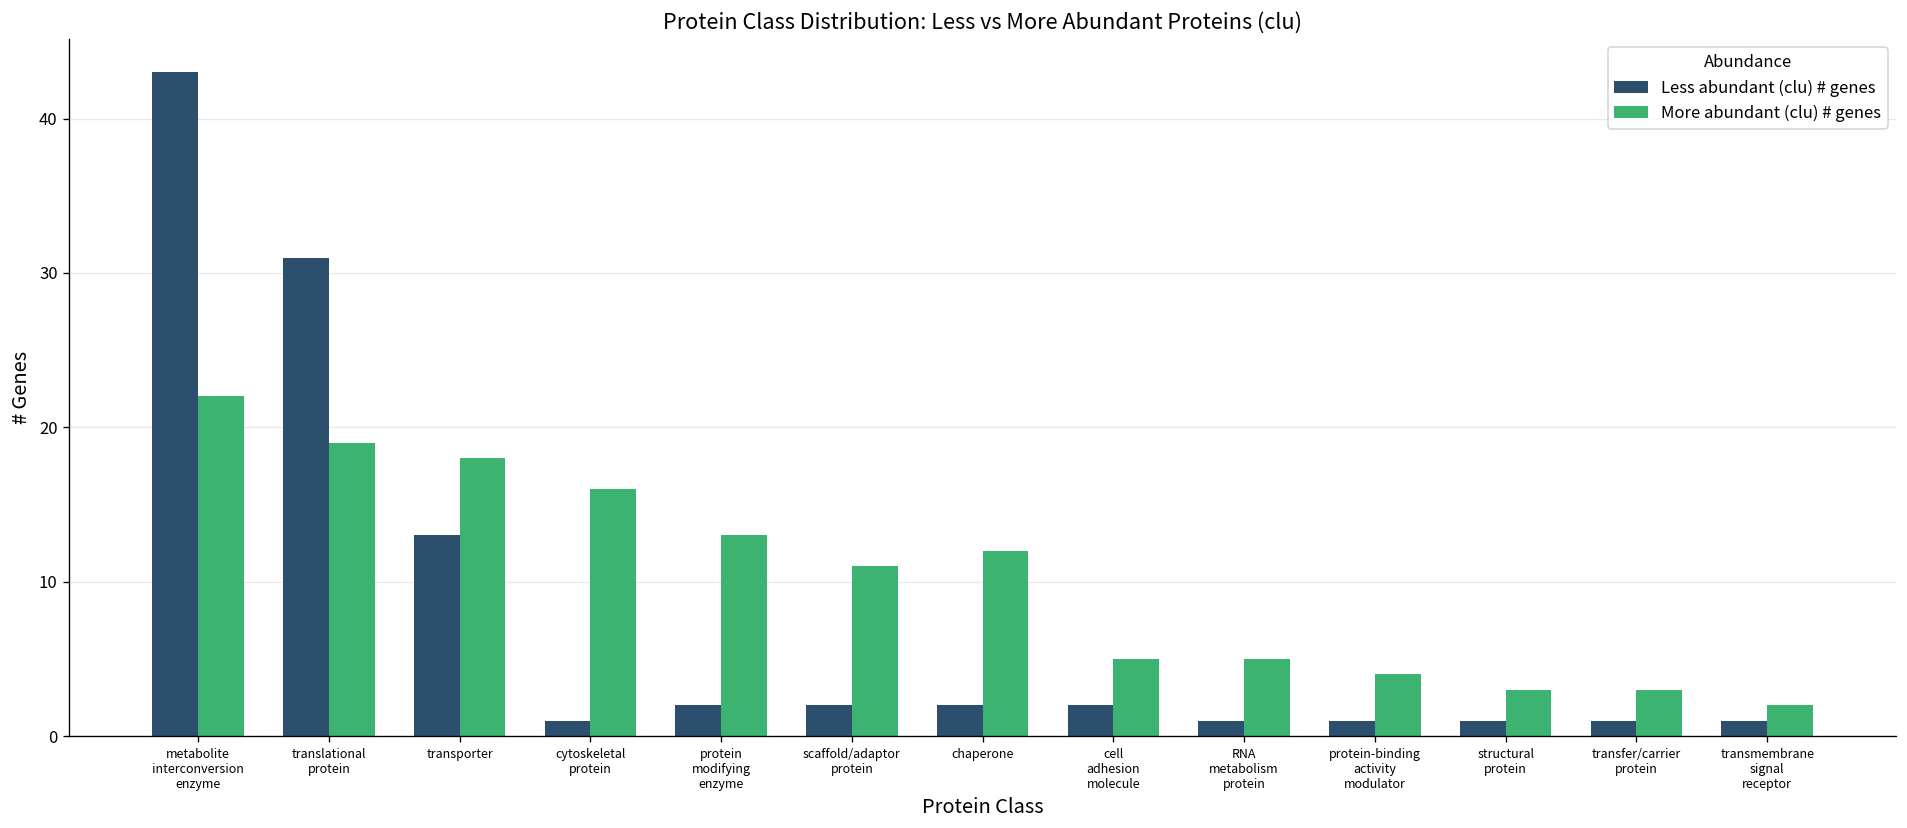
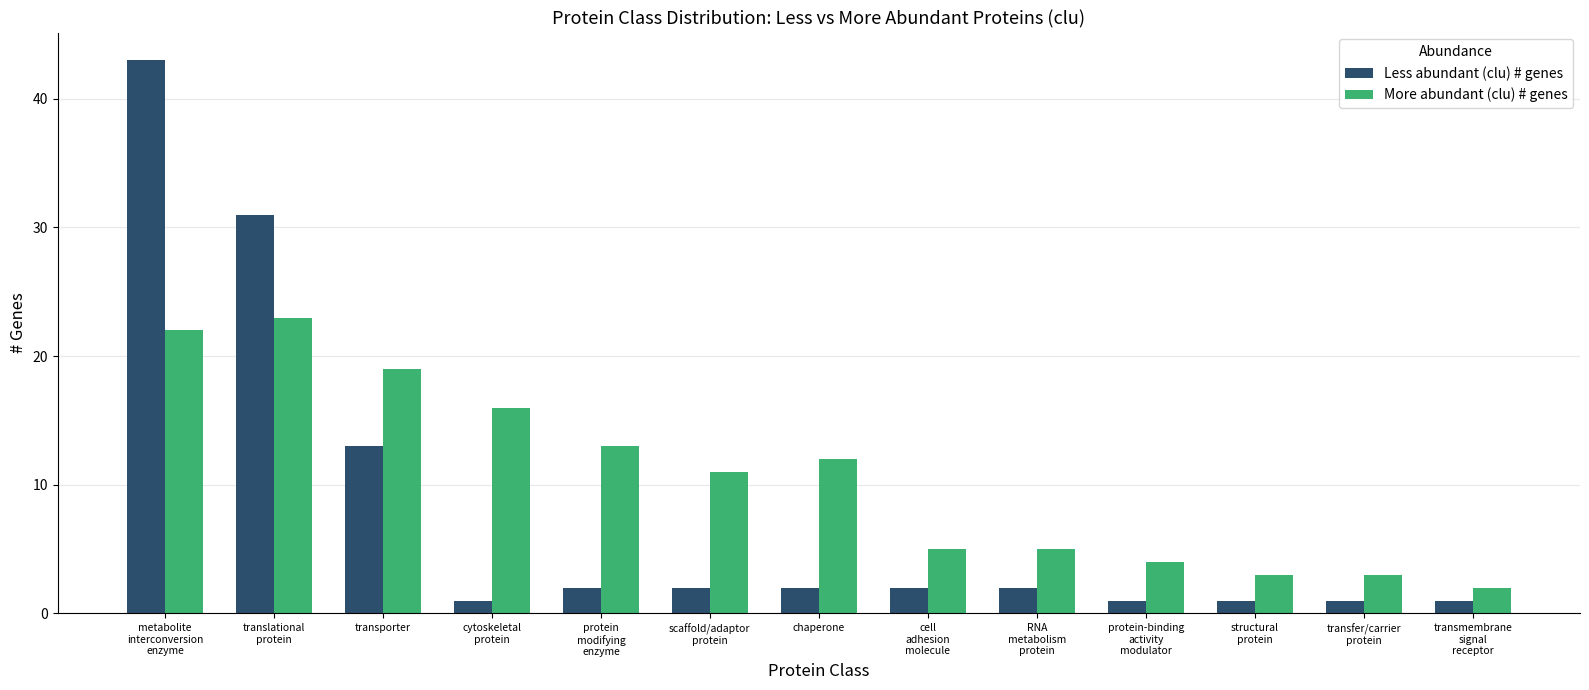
More abundant (clu) # genes, translational protein: 19 -> 23
More abundant (clu) # genes, transporter: 18 -> 19
Less abundant (clu) # genes, RNA metabolism protein: 1 -> 2
